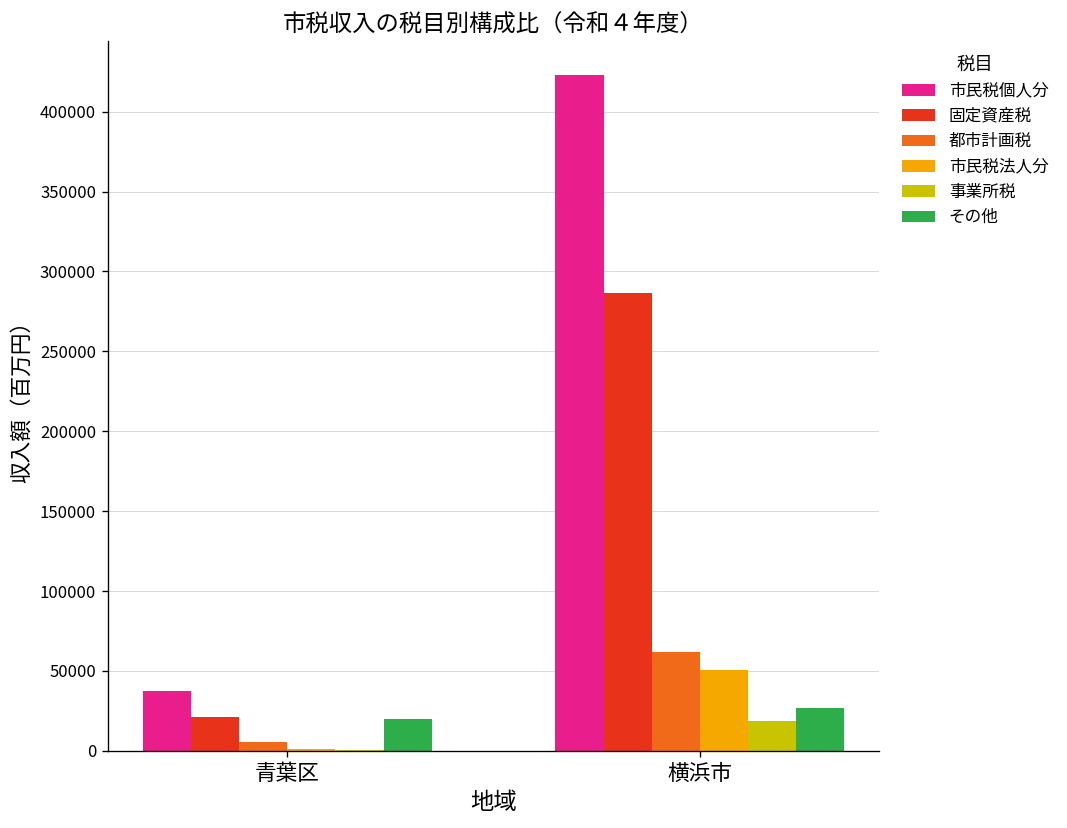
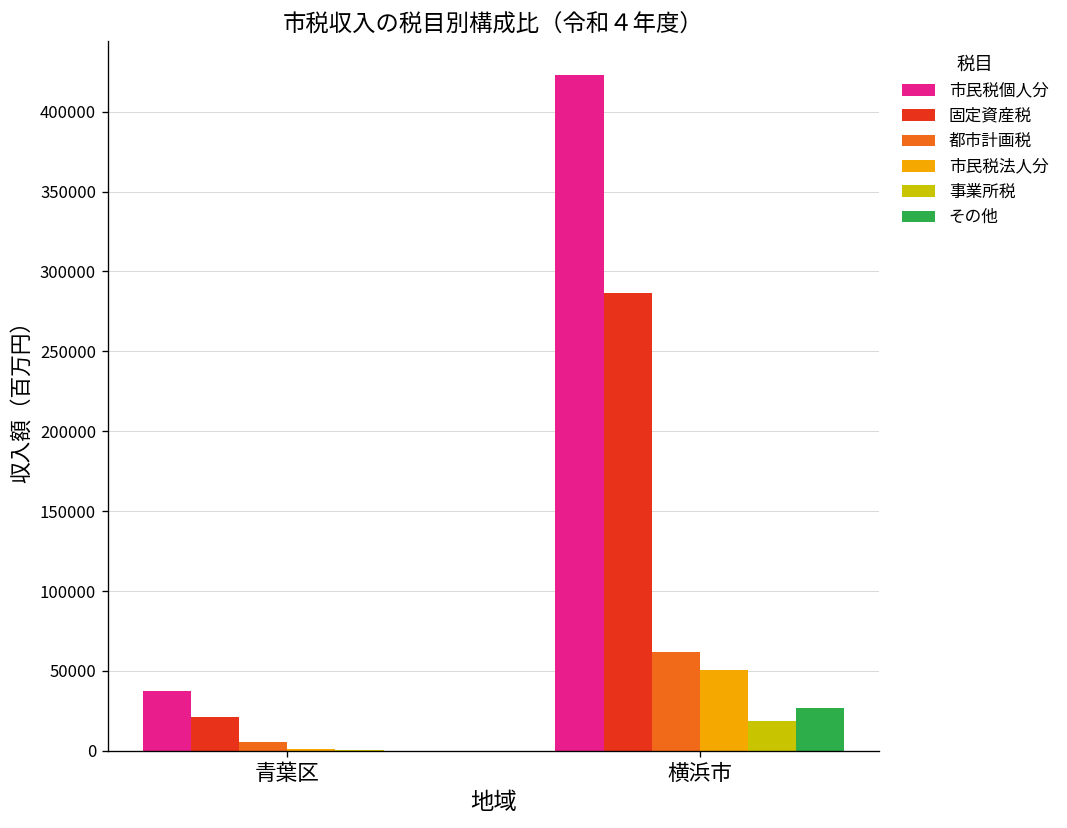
その他, 青葉区: 20000 -> 0
